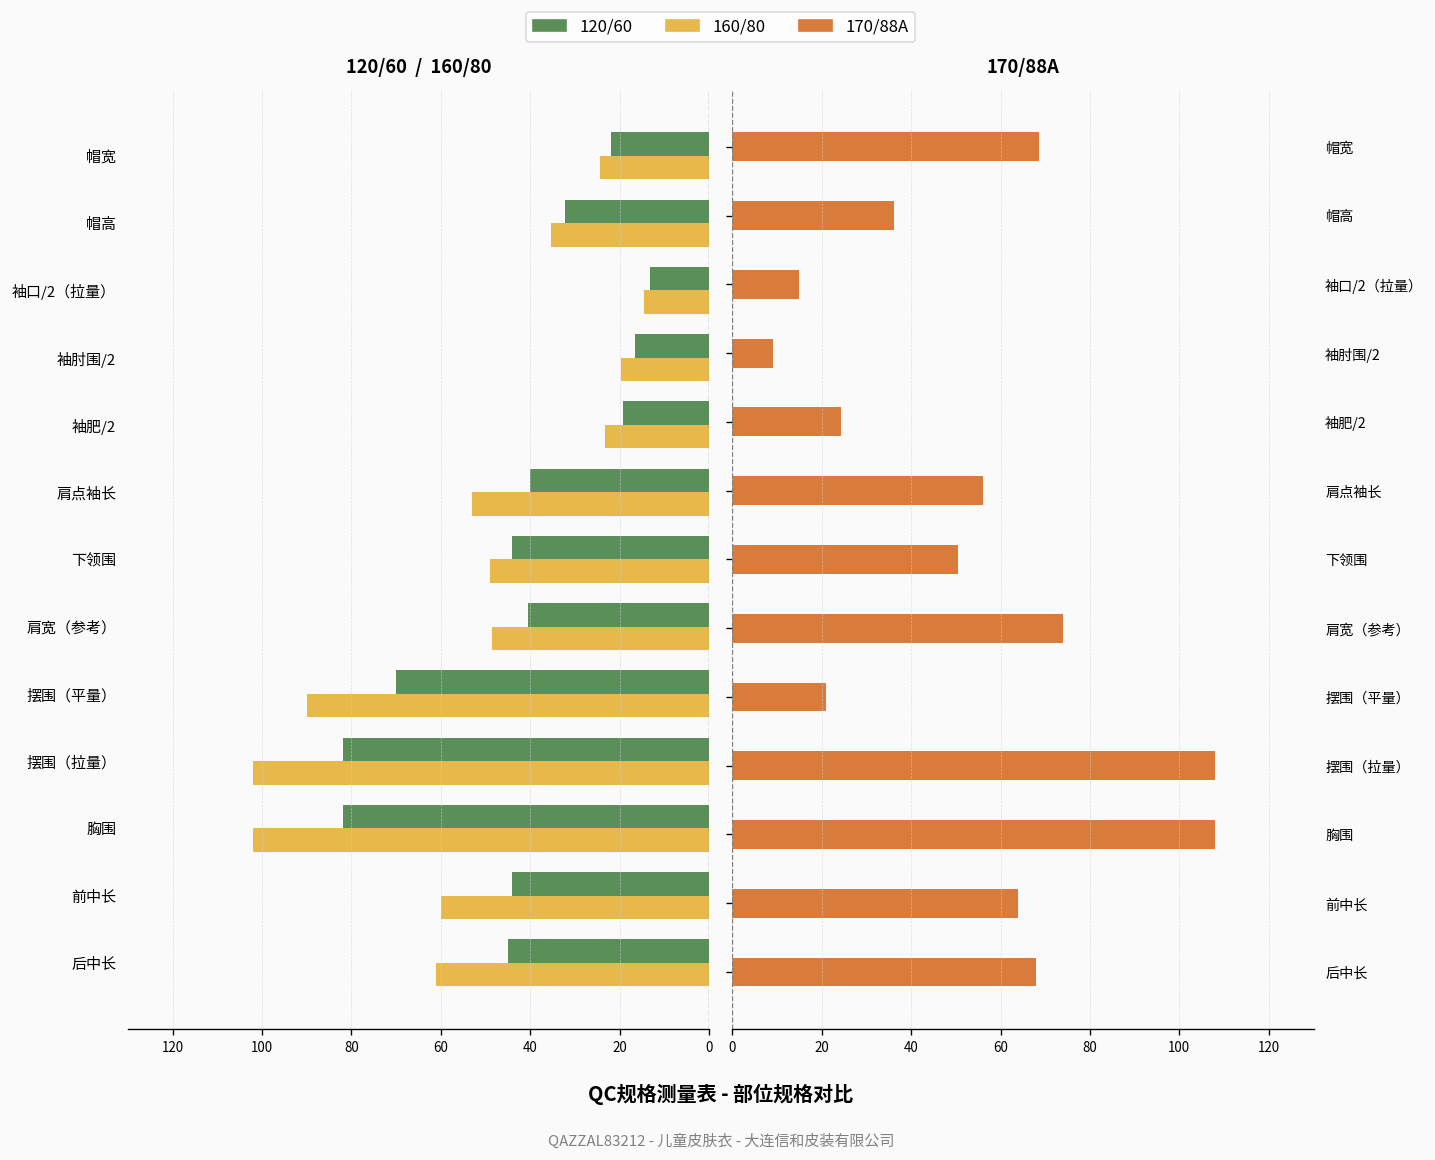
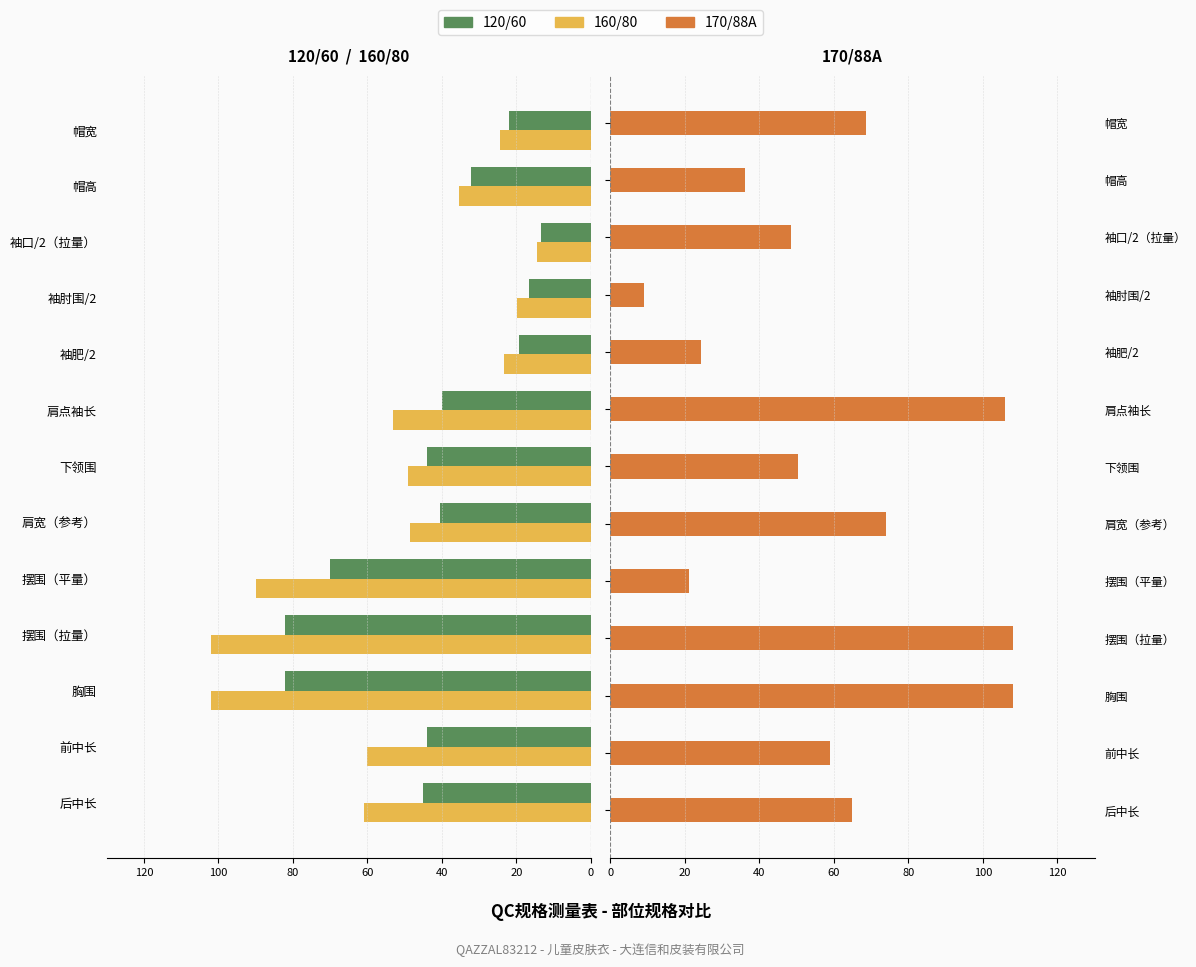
170/88A, 袖口/2（拉量）: 15 -> 49
170/88A, 肩点袖长: 56 -> 106
170/88A, 前中长: 64 -> 59
170/88A, 后中长: 68 -> 65
